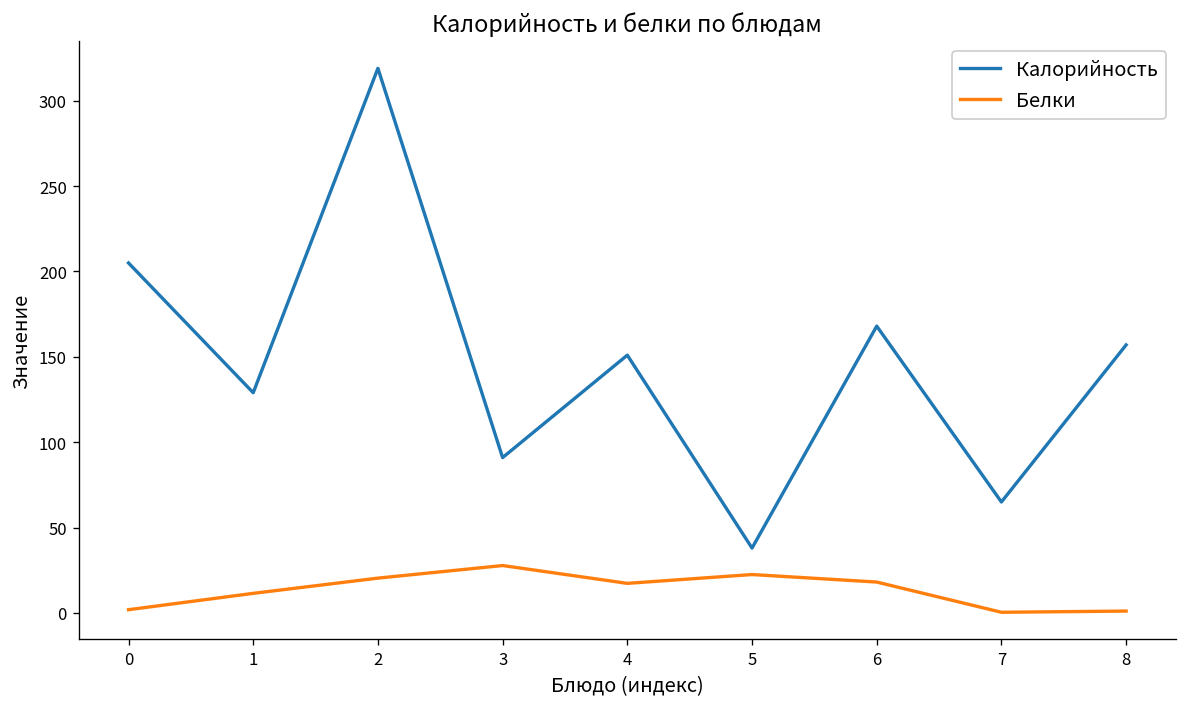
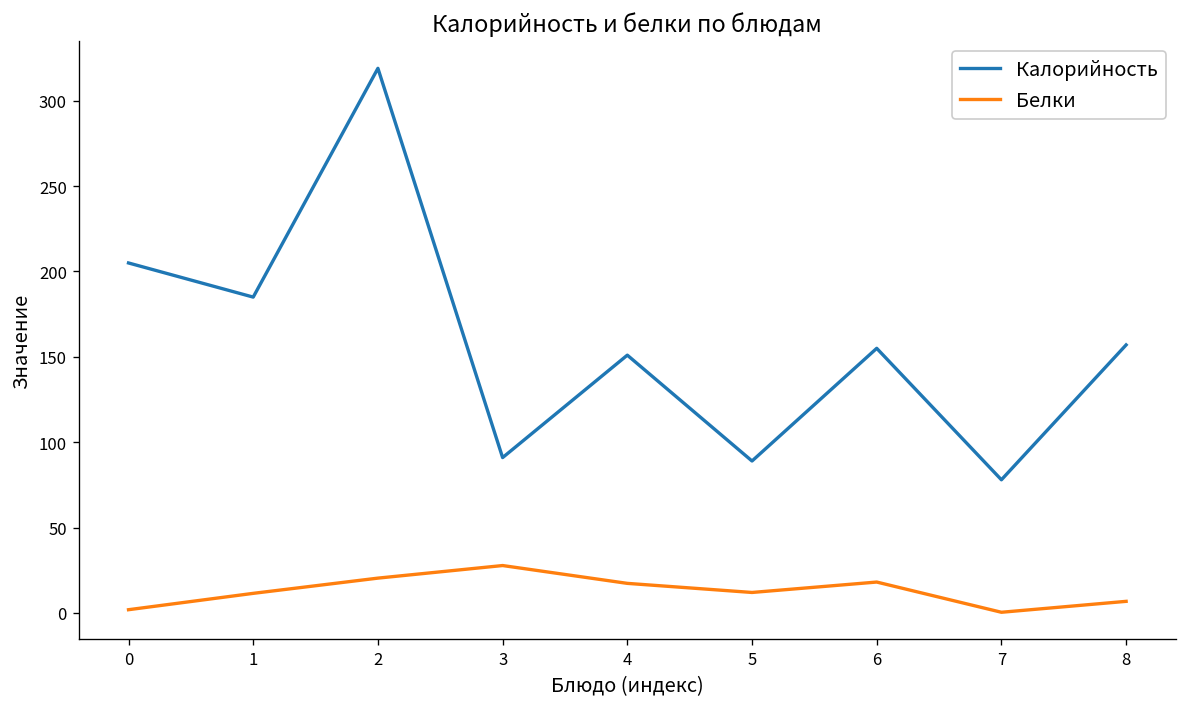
Калорийность, 1: 129 -> 185
Калорийность, 5: 38 -> 89
Белки, 5: 23 -> 12
Калорийность, 6: 168 -> 155
Калорийность, 7: 65 -> 78
Белки, 8: 1 -> 7
